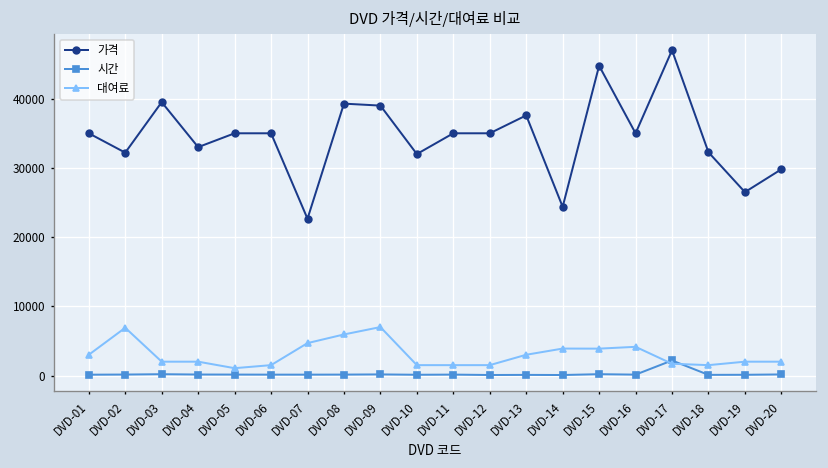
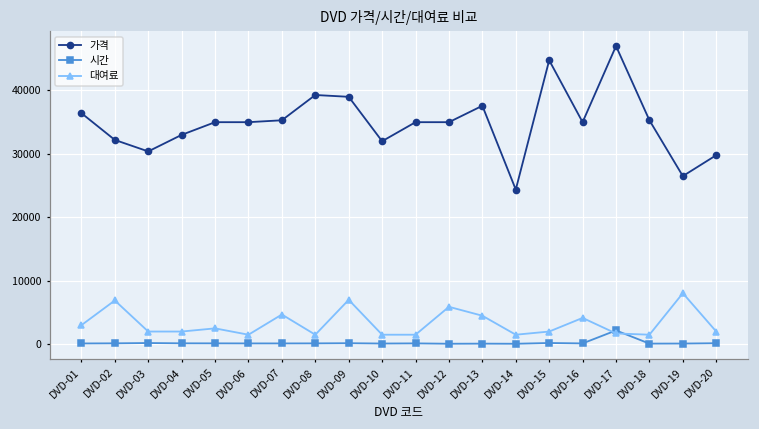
가격, DVD-01: 35000 -> 36000
가격, DVD-03: 40000 -> 30000
대여료, DVD-05: 1000 -> 3000
가격, DVD-07: 23000 -> 35000
대여료, DVD-08: 6000 -> 2000
대여료, DVD-12: 2000 -> 6000
대여료, DVD-13: 3000 -> 4000
대여료, DVD-14: 4000 -> 2000
대여료, DVD-15: 4000 -> 2000
가격, DVD-18: 32000 -> 35000
대여료, DVD-19: 2000 -> 8000
